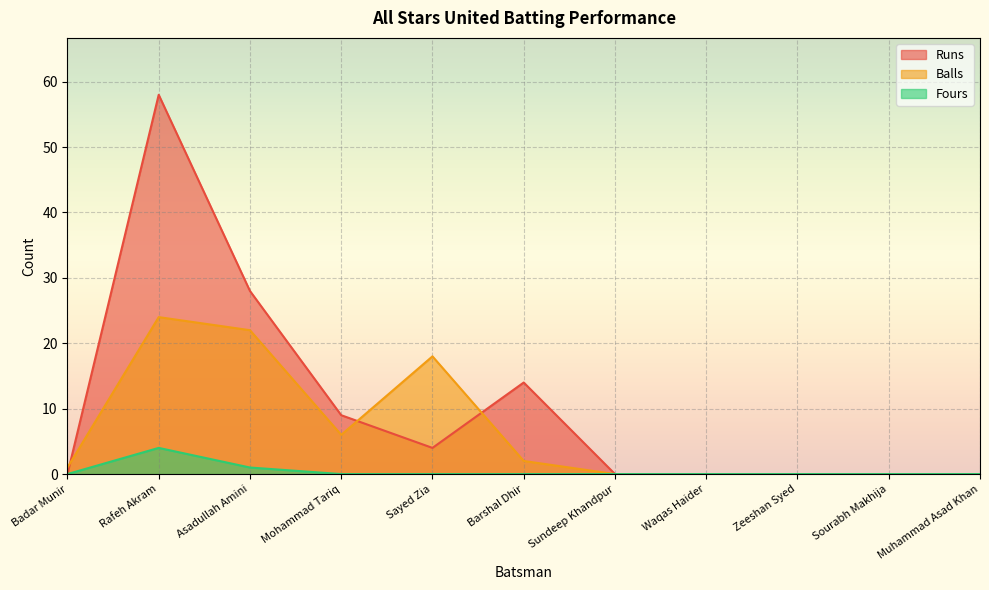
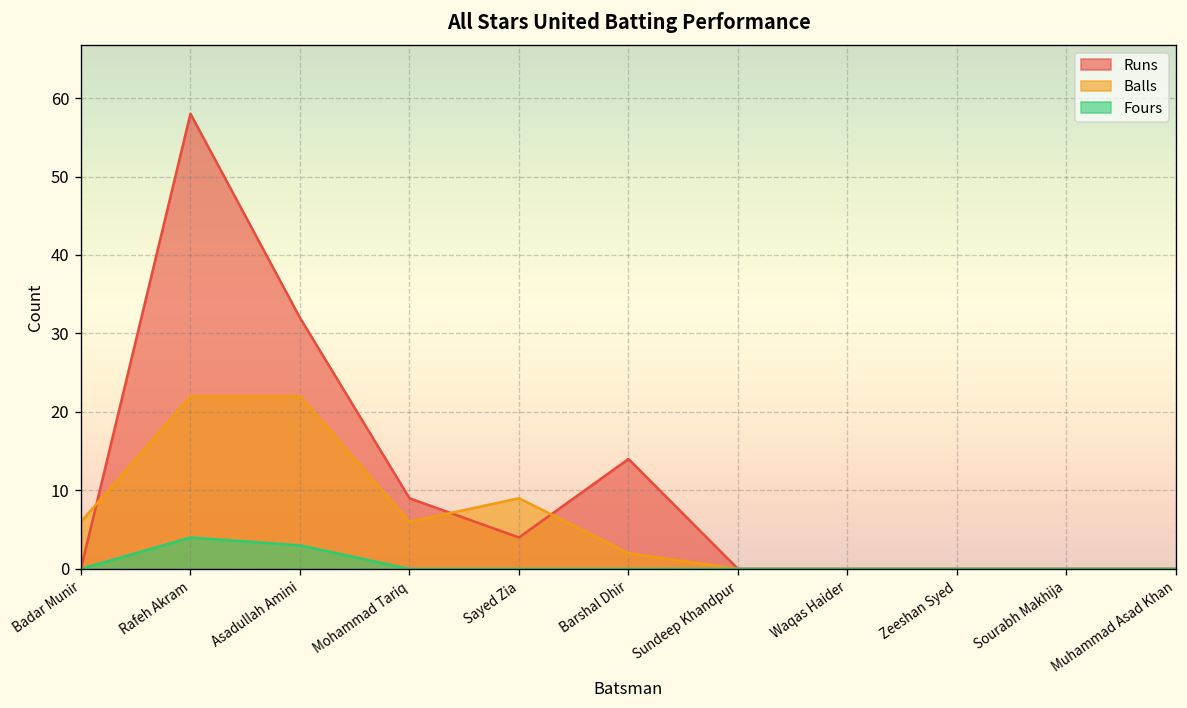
Balls, Badar Munir: 1 -> 6
Balls, Rafeh Akram: 24 -> 22
Runs, Asadullah Amini: 28 -> 32
Fours, Asadullah Amini: 1 -> 3
Balls, Sayed Zia: 18 -> 9
